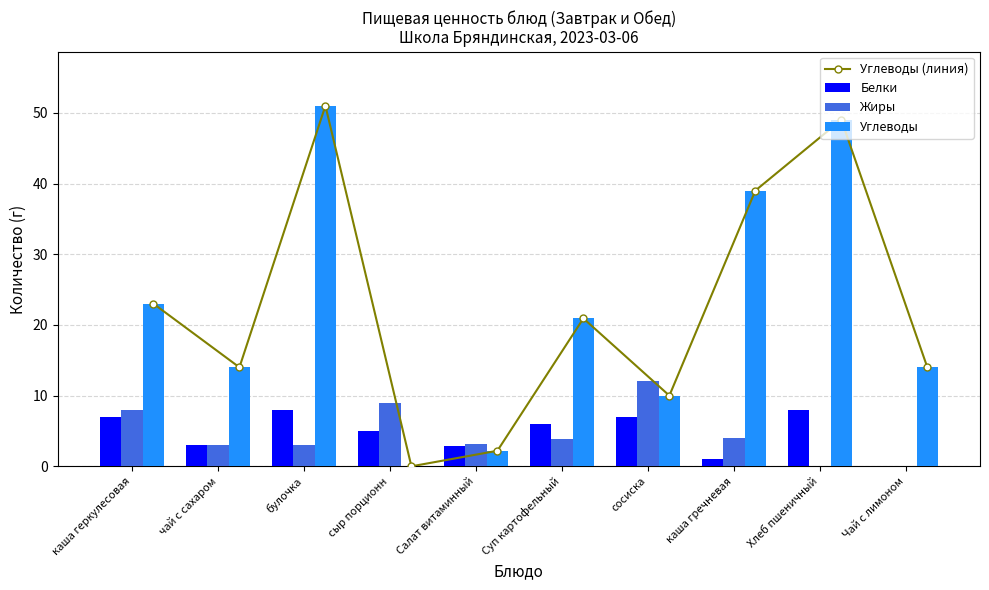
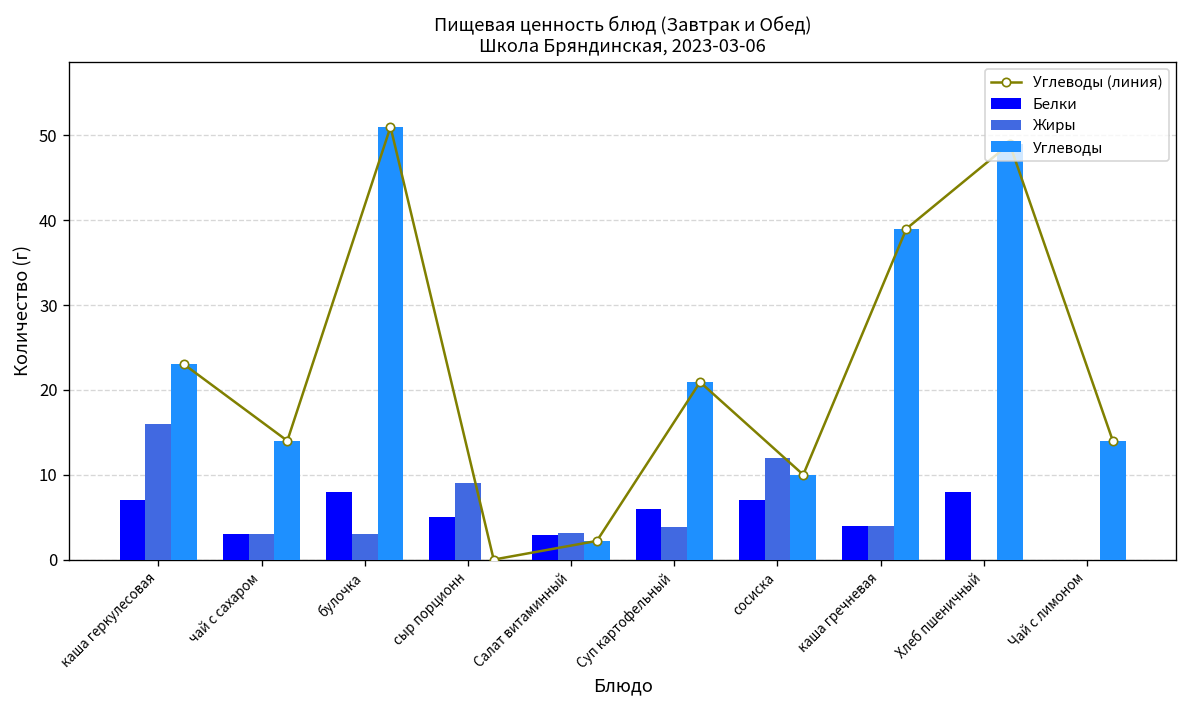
Жиры, каша геркулесовая: 8 -> 16
Белки, каша гречневая: 1 -> 4
